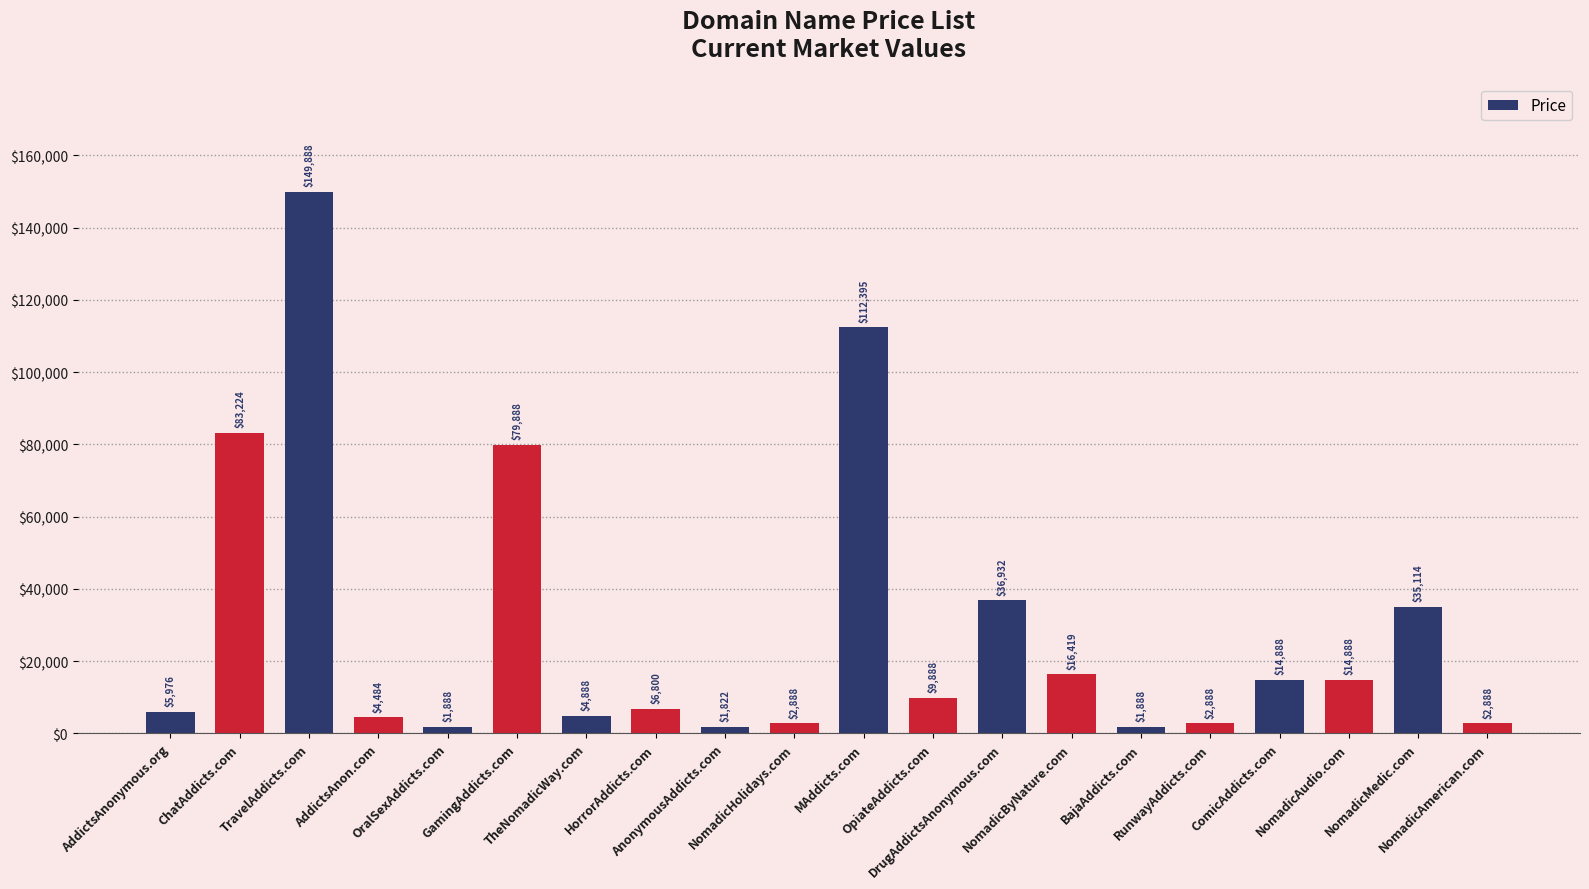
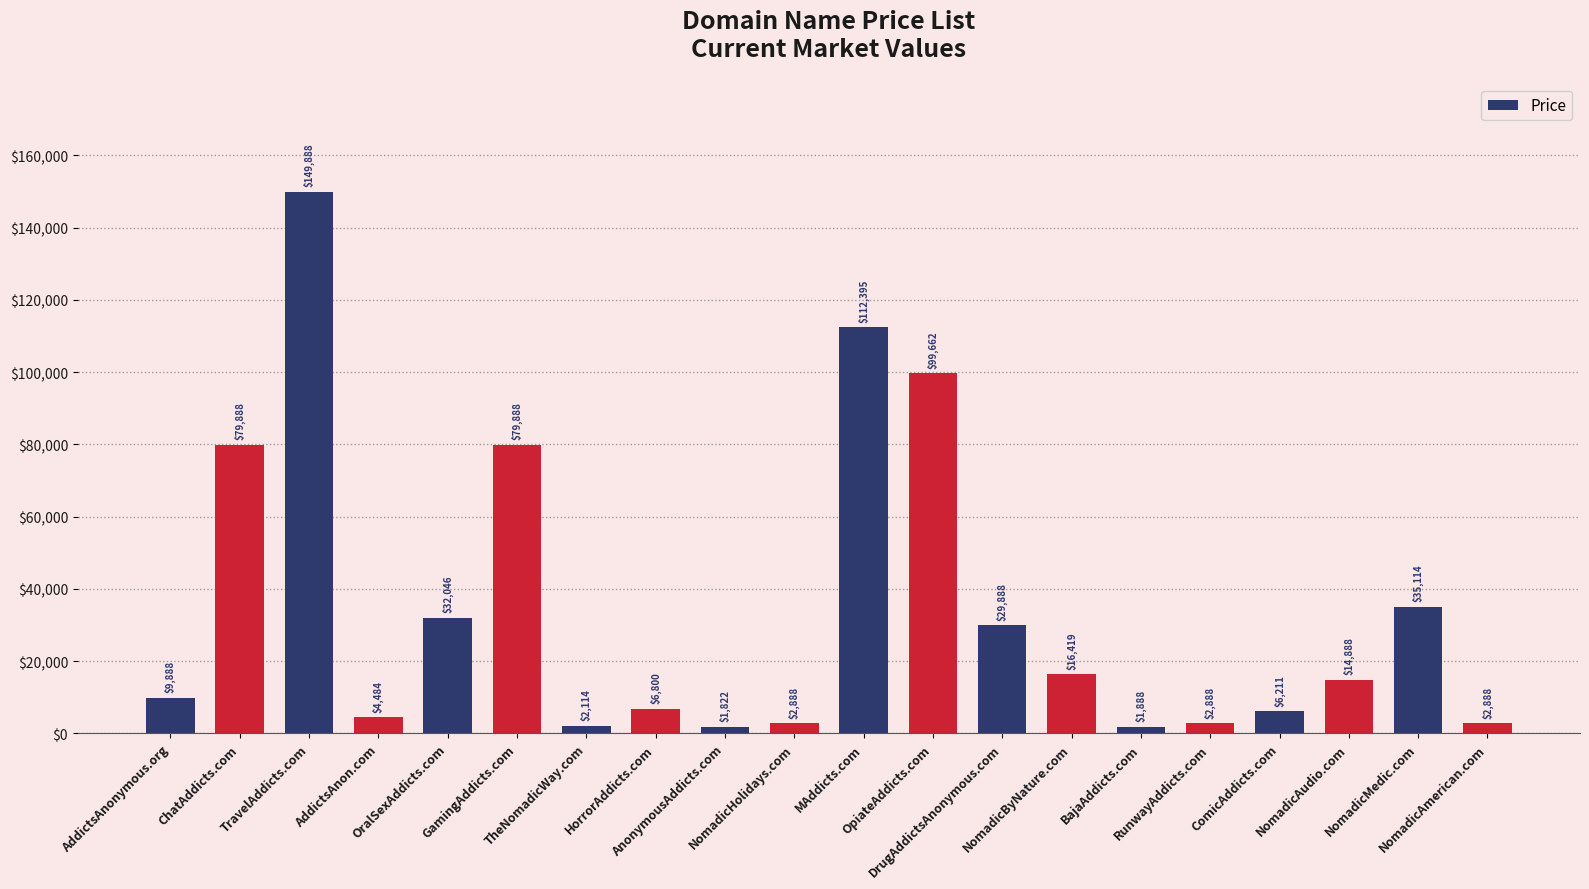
AddictsAnonymous.org: $5,976 -> $9,888
ChatAddicts.com: $83,224 -> $79,888
OralSexAddicts.com: $1,888 -> $32,046
TheNomadicWay.com: $4,888 -> $2,114
OpiateAddicts.com: $9,888 -> $99,662
DrugAddictsAnonymous.com: $36,932 -> $29,888
ComicAddicts.com: $14,888 -> $6,211
